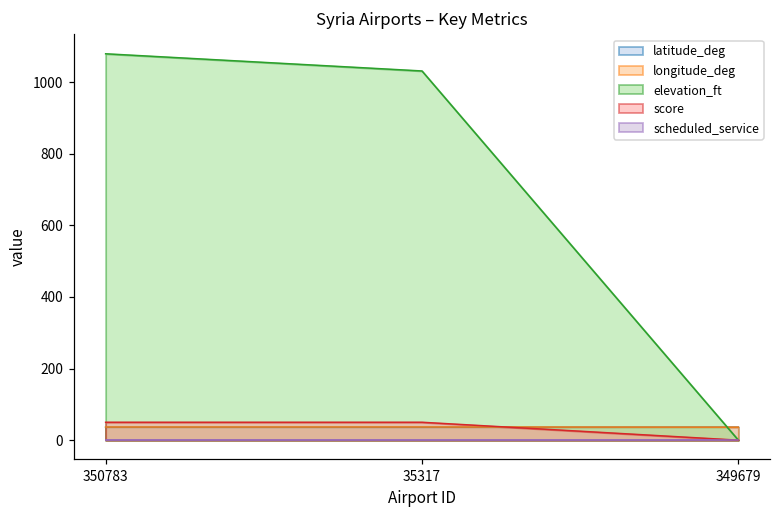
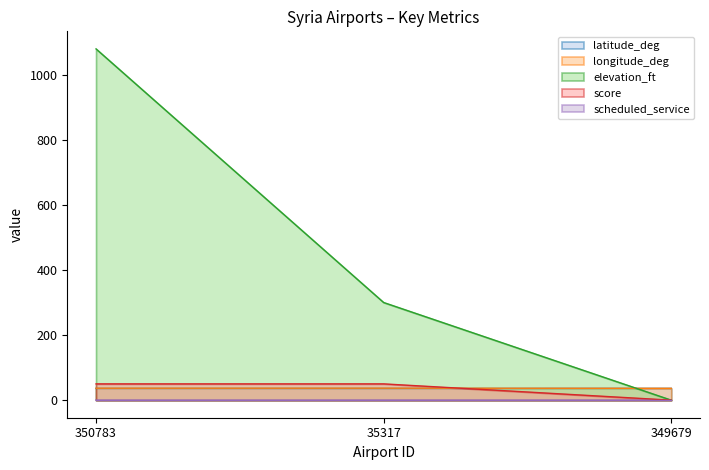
elevation_ft, 35317: 1030 -> 300
